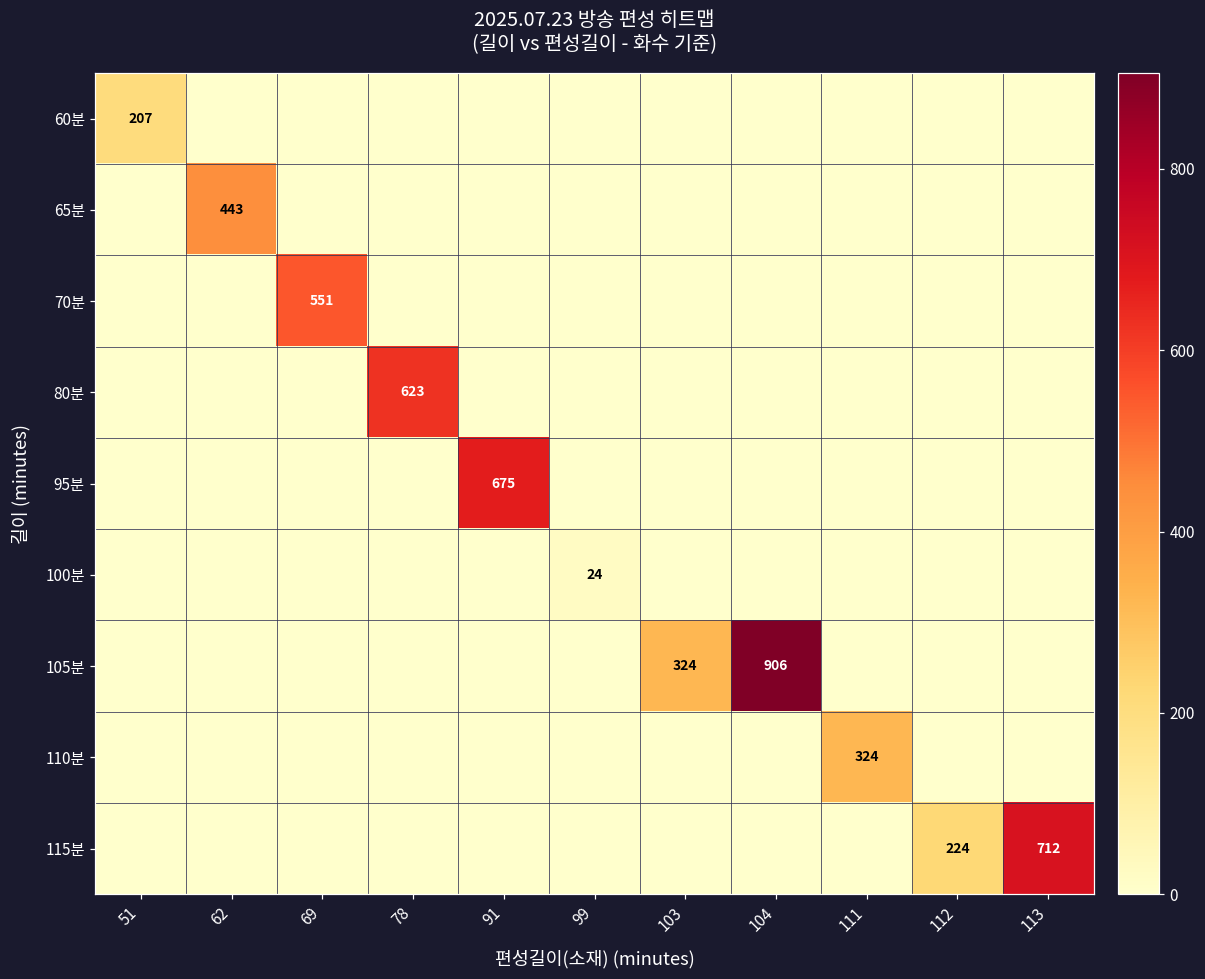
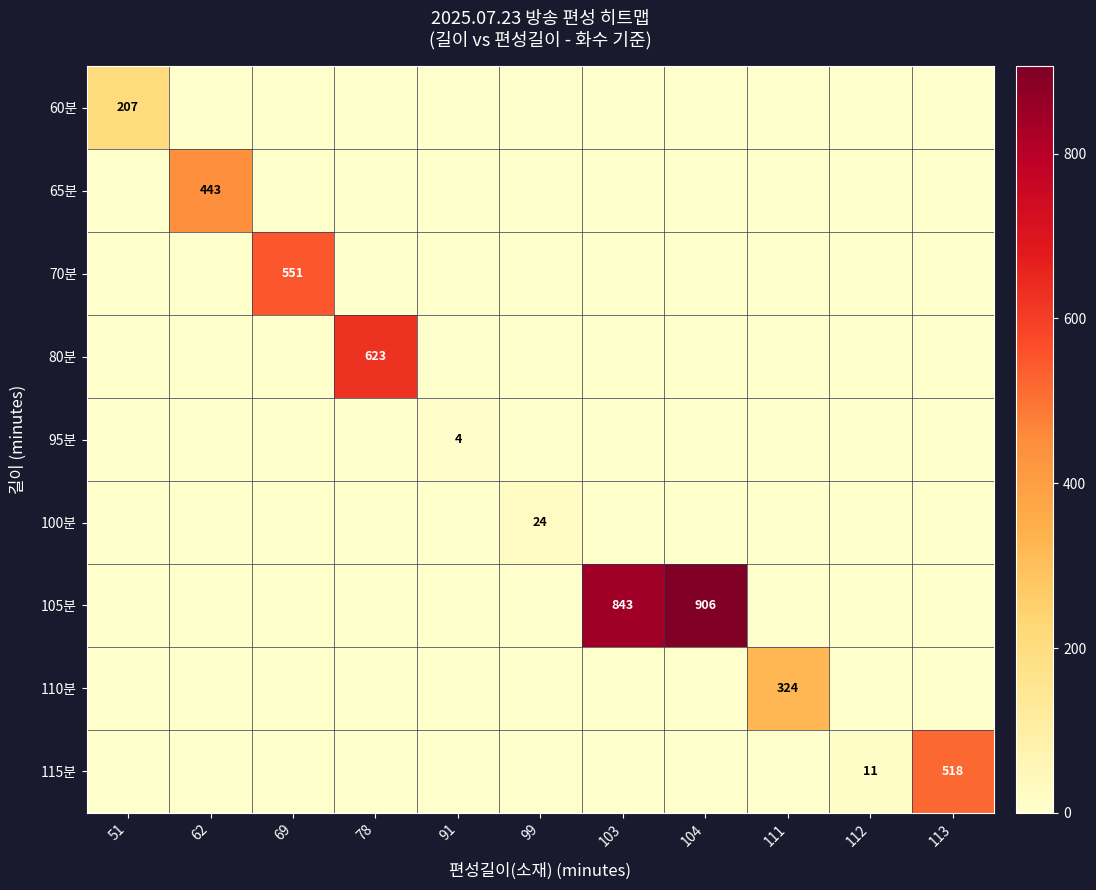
95분, 91: 675 -> 4
105분, 103: 324 -> 843
115분, 112: 224 -> 11
115분, 113: 712 -> 518
